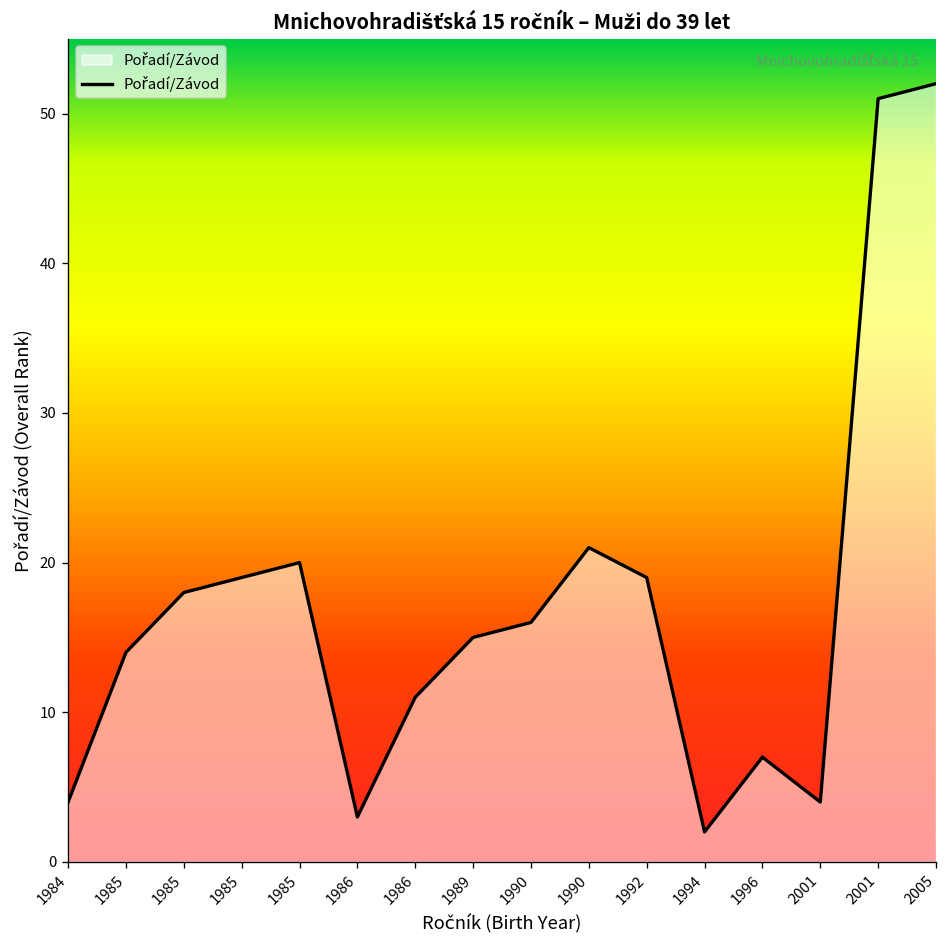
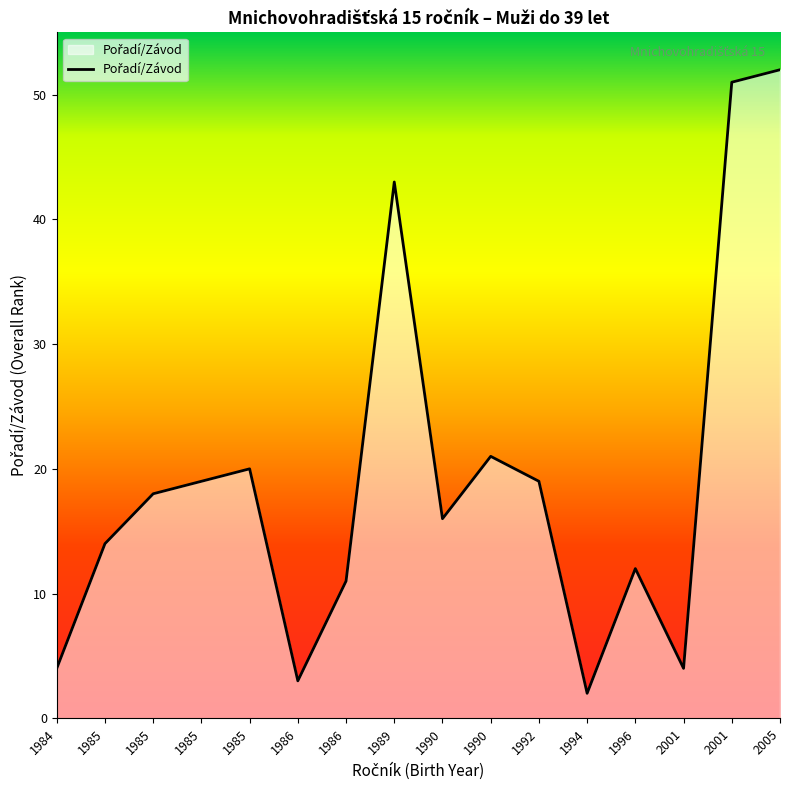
1989: 15 -> 43
1996: 7 -> 12
